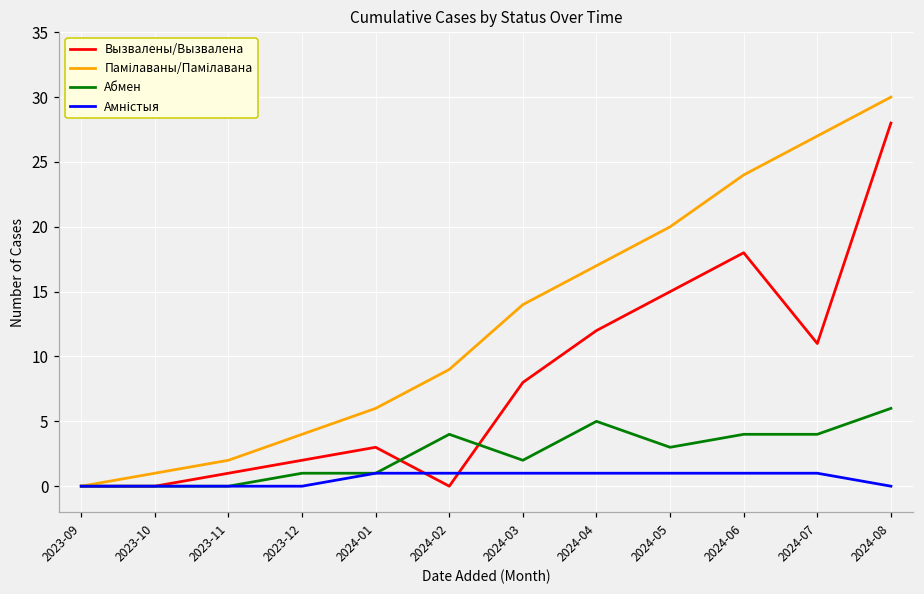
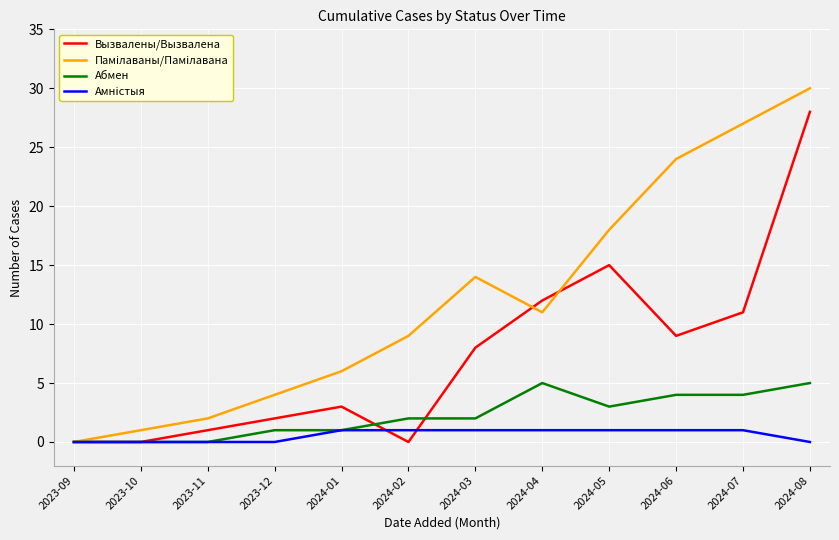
Абмен, 2024-02: 4 -> 2
Памілаваны/Памілавана, 2024-04: 17 -> 11
Памілаваны/Памілавана, 2024-05: 20 -> 18
Вызвалены/Вызвалена, 2024-06: 18 -> 9
Абмен, 2024-08: 6 -> 5
